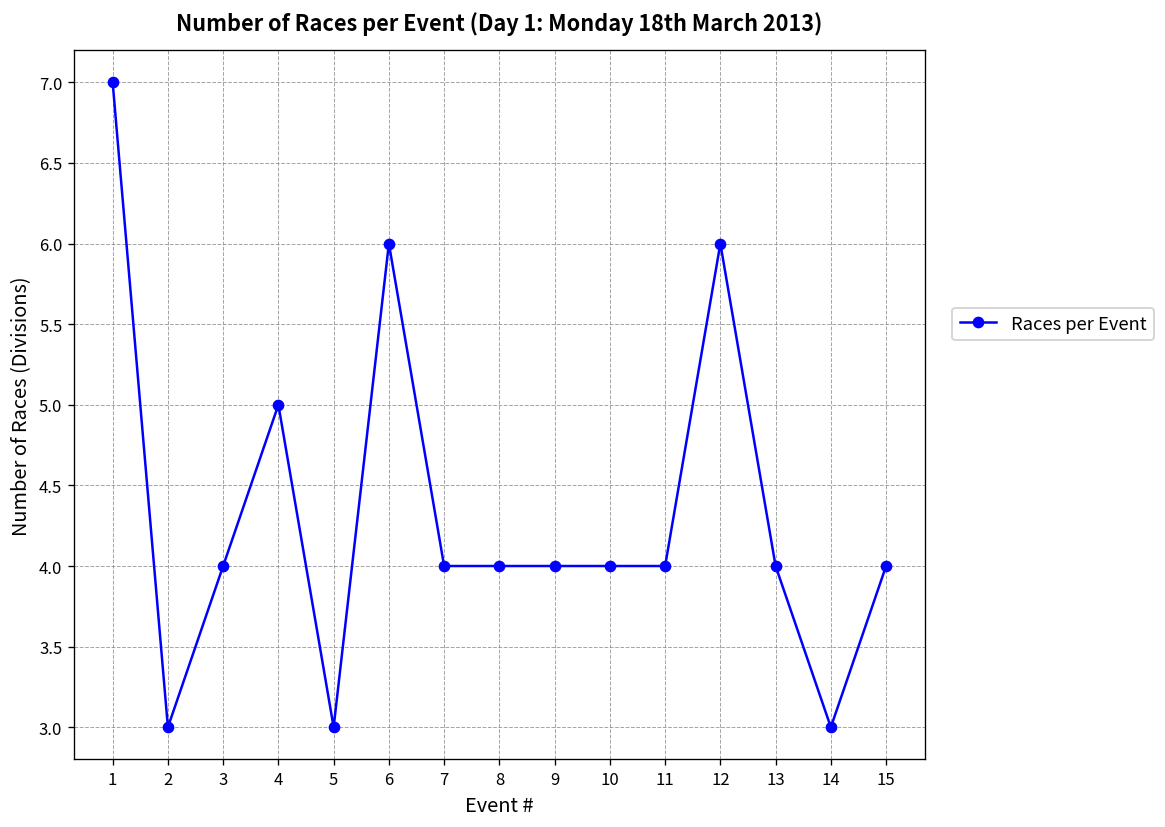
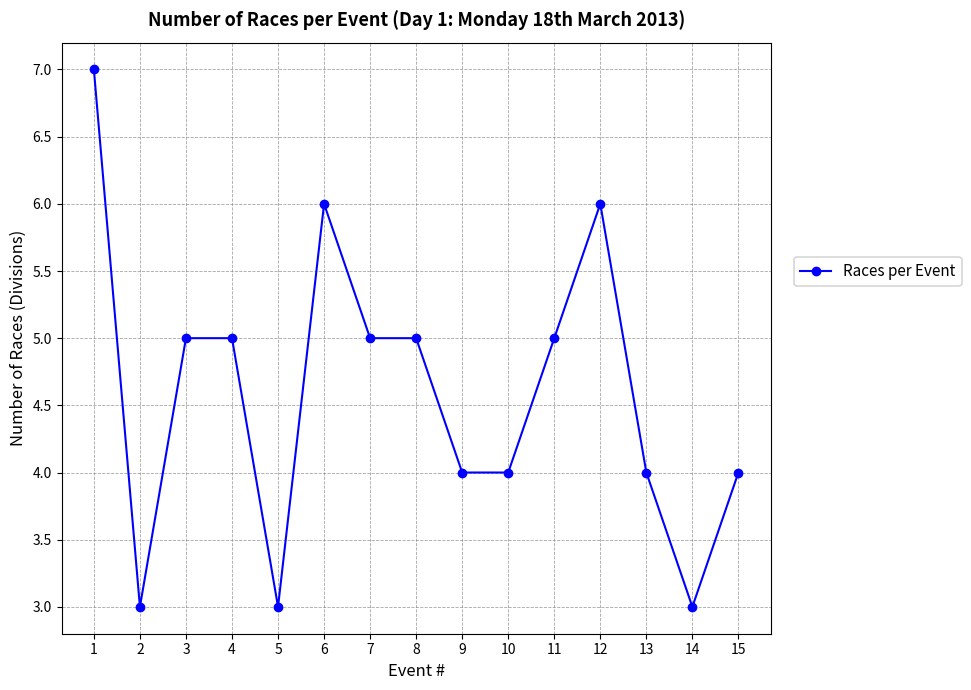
3: 4 -> 5
7: 4 -> 5
8: 4 -> 5
11: 4 -> 5
